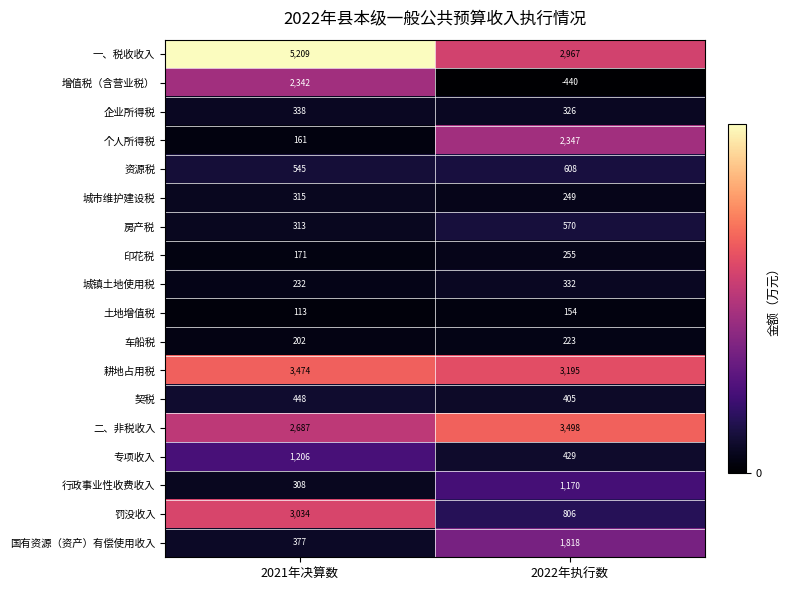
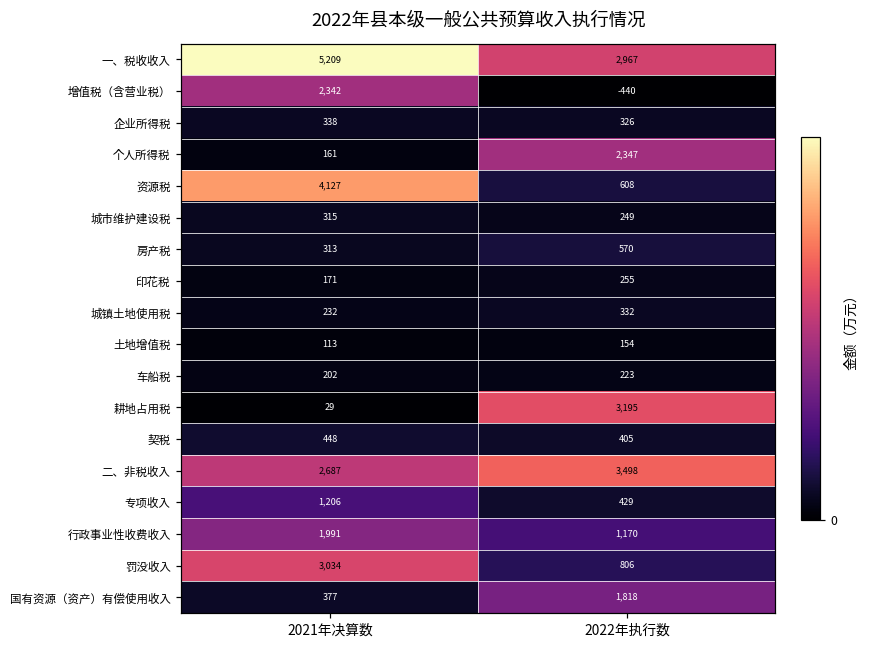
资源税, 2021年决算数: 545 -> 4,127
耕地占用税, 2021年决算数: 3,474 -> 29
行政事业性收费收入, 2021年决算数: 308 -> 1,991
